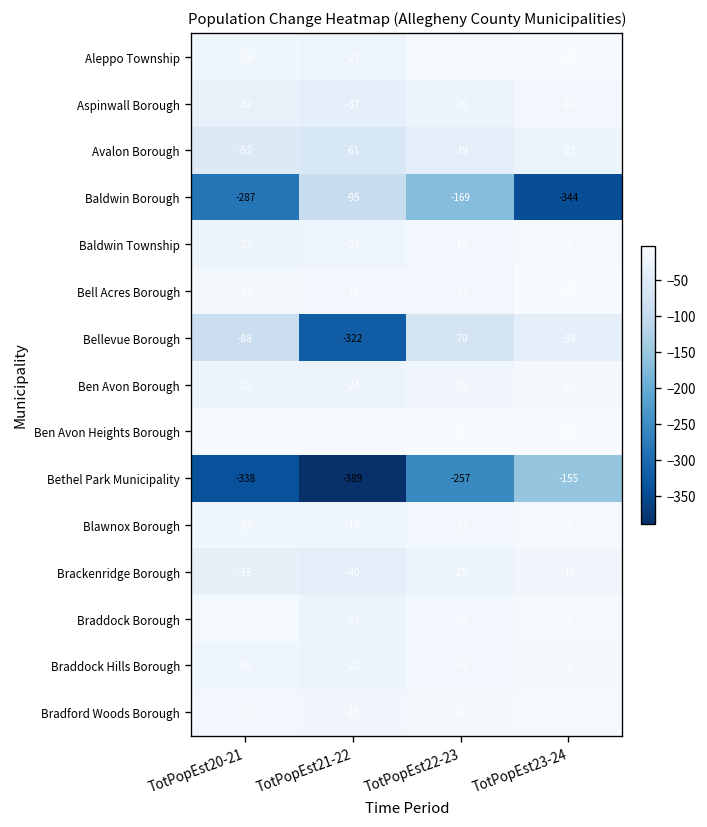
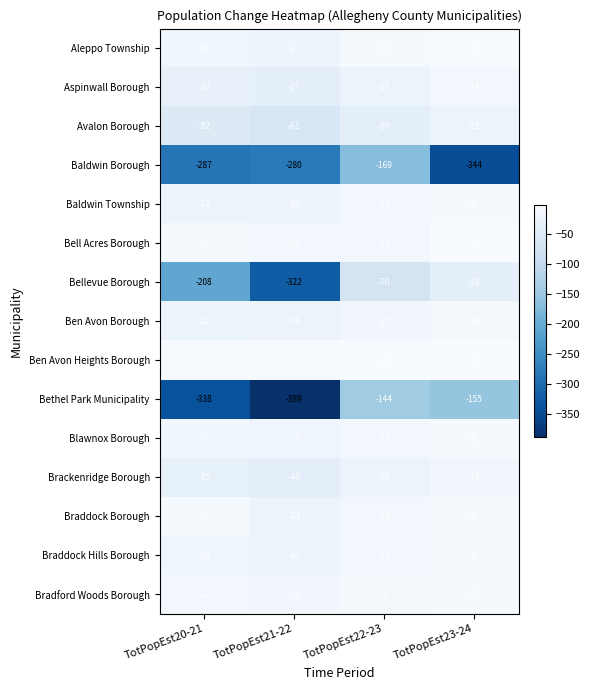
Baldwin Borough, TotPopEst21-22: -95 -> -280
Bellevue Borough, TotPopEst20-21: -88 -> -208
Bethel Park Municipality, TotPopEst22-23: -257 -> -144
